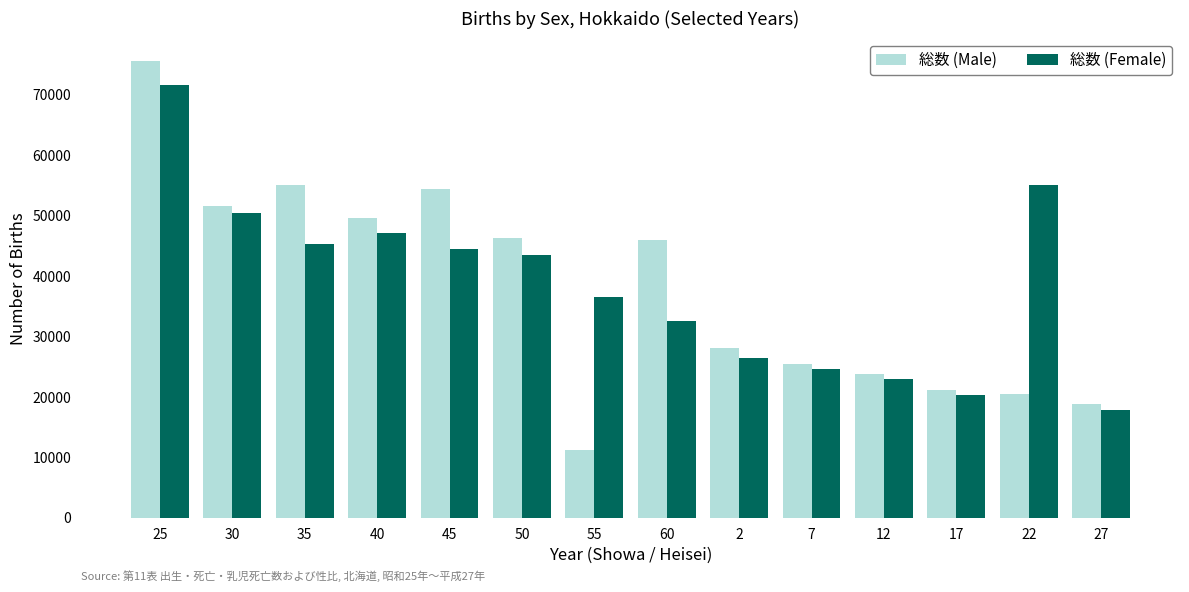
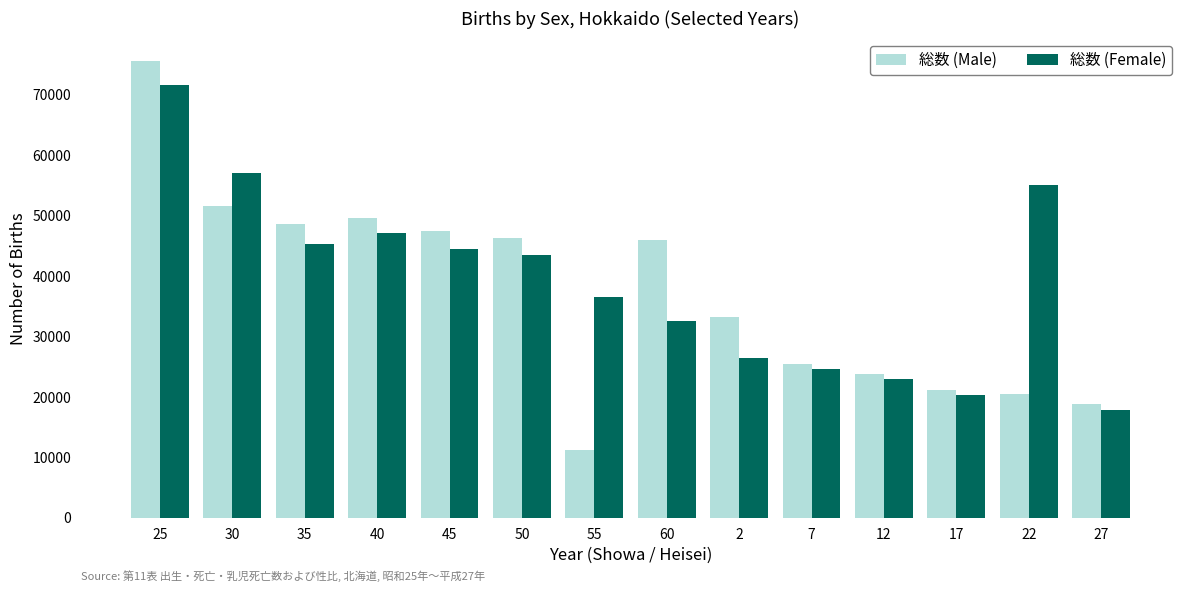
総数 (Female), 30: 50000 -> 57000
総数 (Male), 35: 55000 -> 49000
総数 (Male), 45: 54000 -> 47000
総数 (Male), 2: 28000 -> 33000
